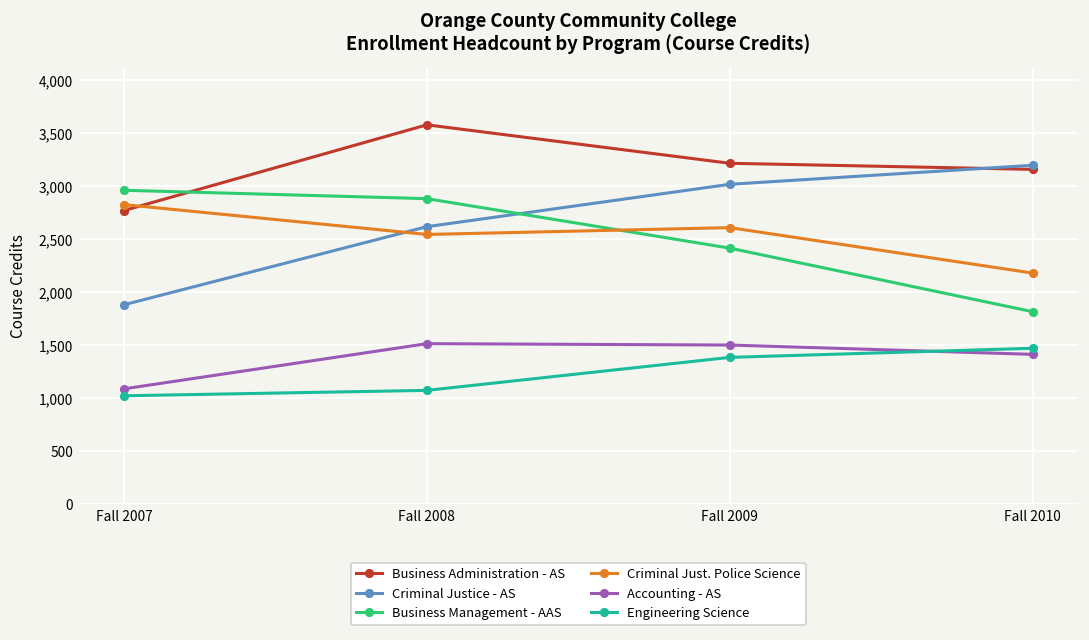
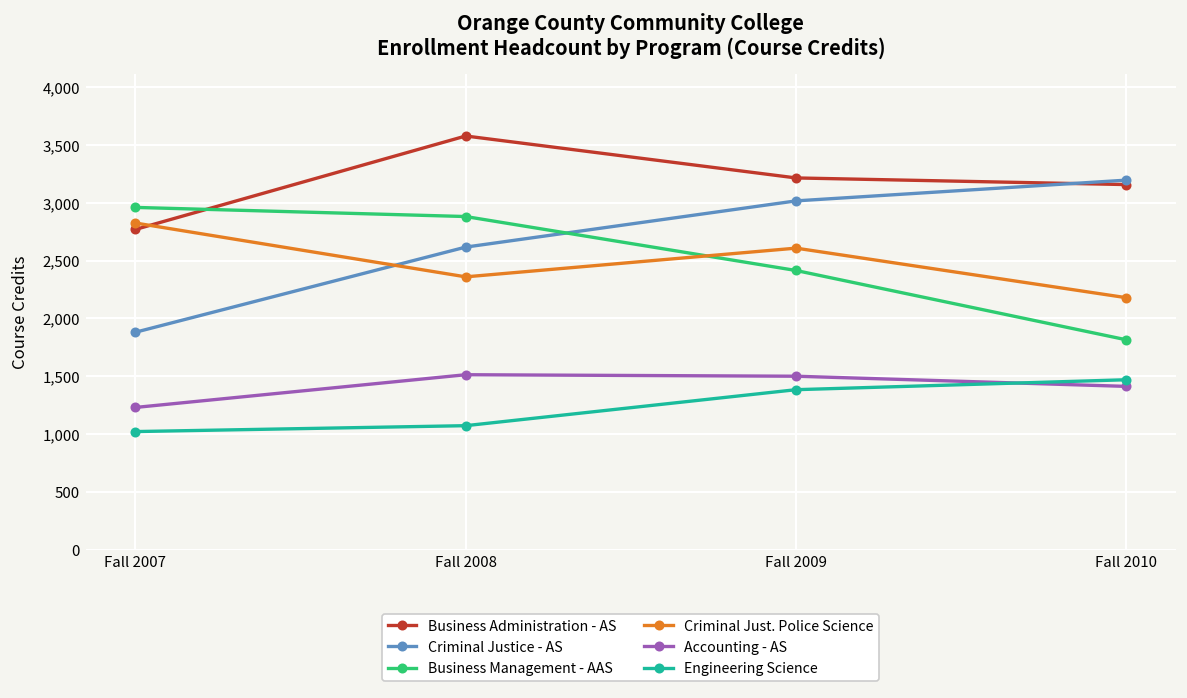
Accounting - AS, Fall 2007: 1,100 -> 1,200
Criminal Just. Police Science, Fall 2008: 2,500 -> 2,400
